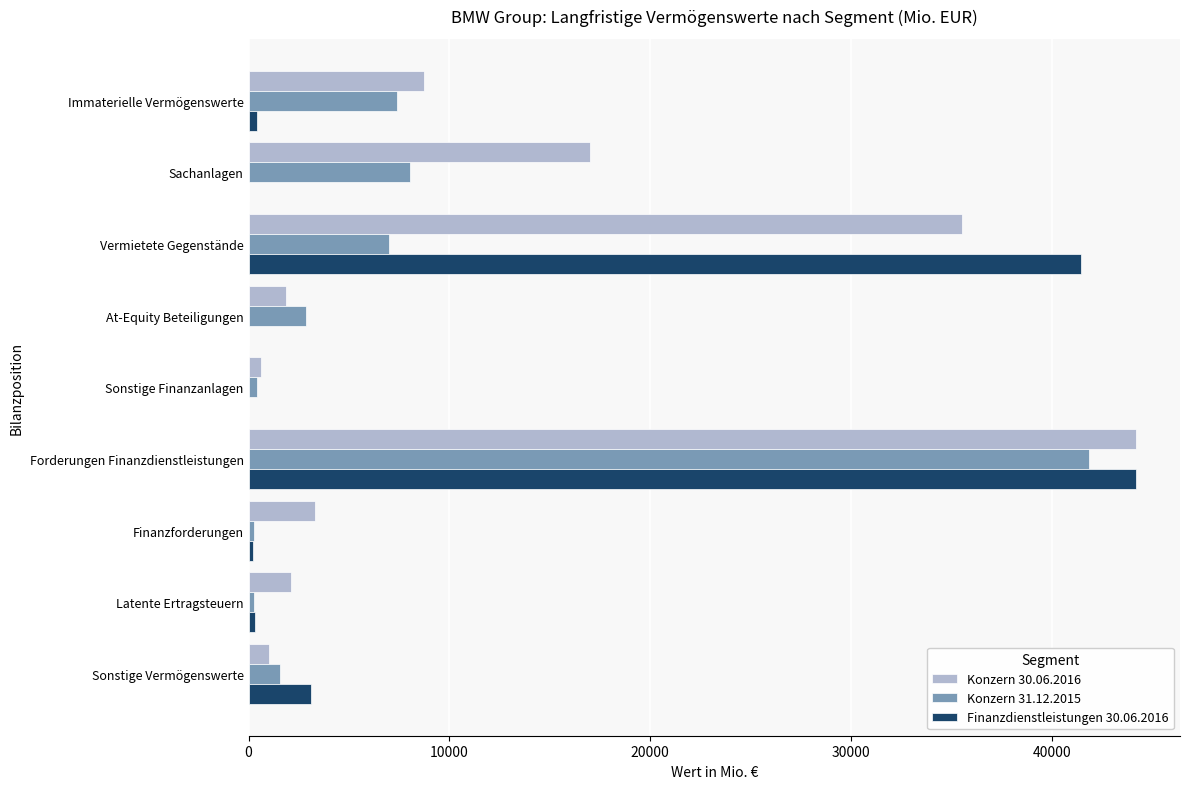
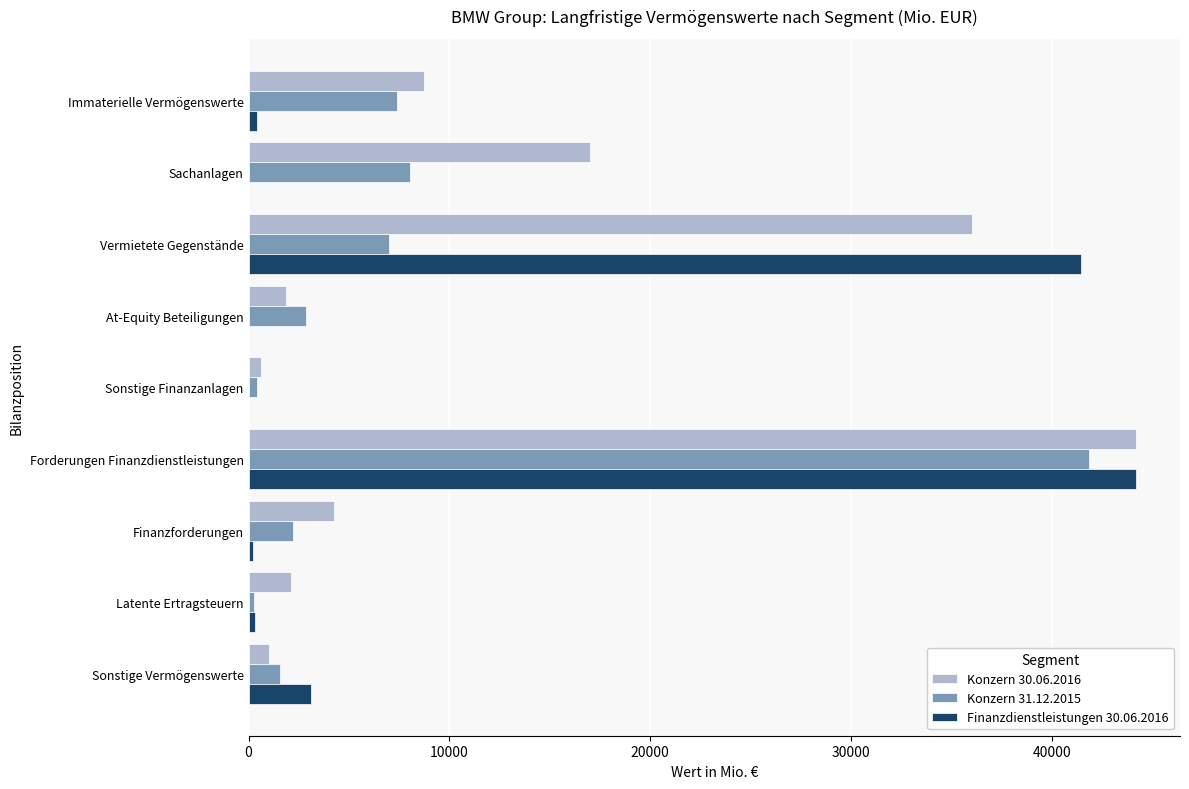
Konzern 30.06.2016, Vermietete Gegenstände: 35500 -> 36000
Konzern 30.06.2016, Finanzforderungen: 3300 -> 4300
Konzern 31.12.2015, Finanzforderungen: 300 -> 2200
